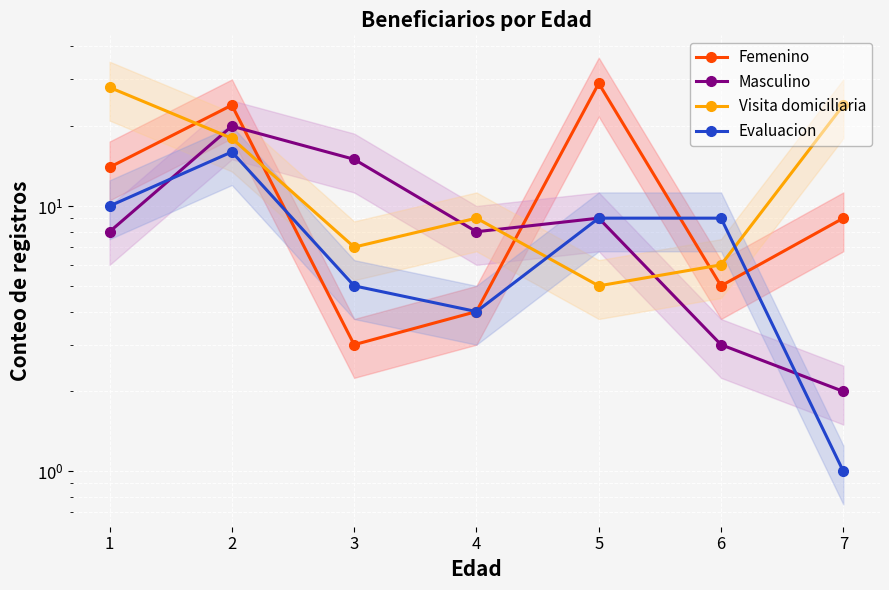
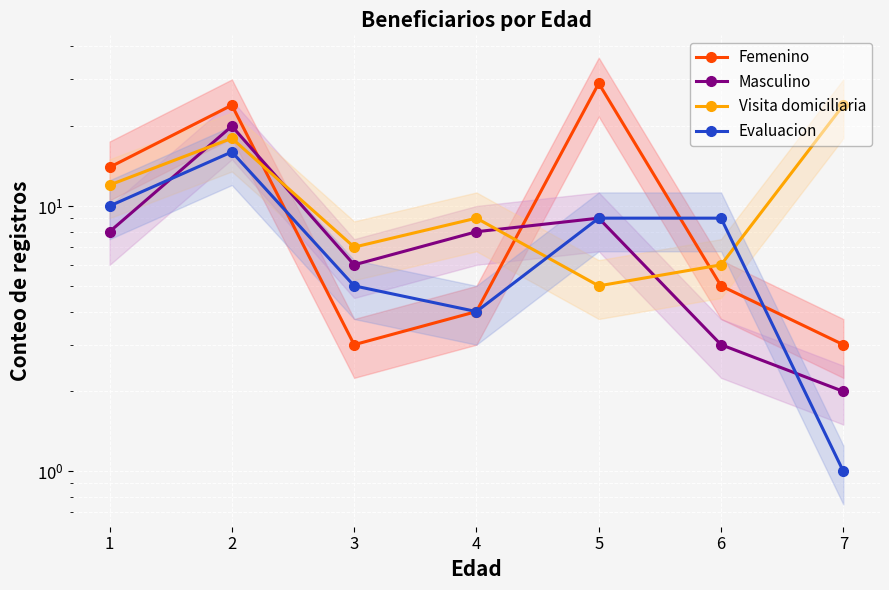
Visita domiciliaria, 1: 28 -> 12
Masculino, 3: 15 -> 6
Femenino, 7: 9 -> 3
